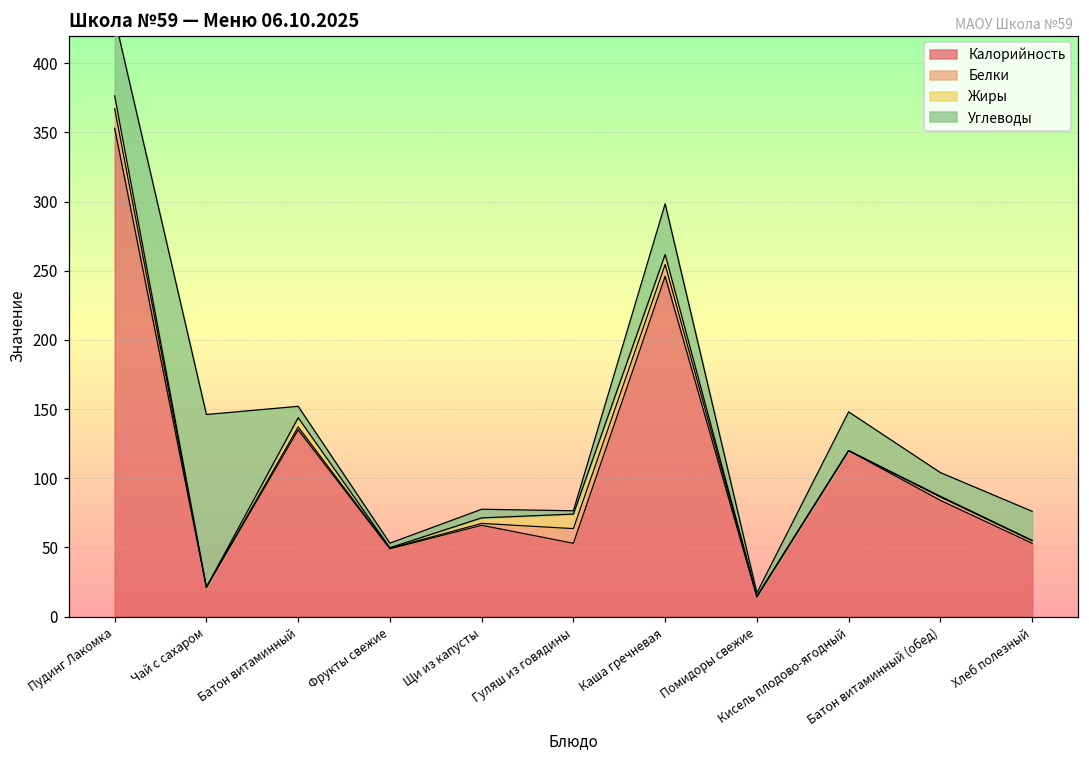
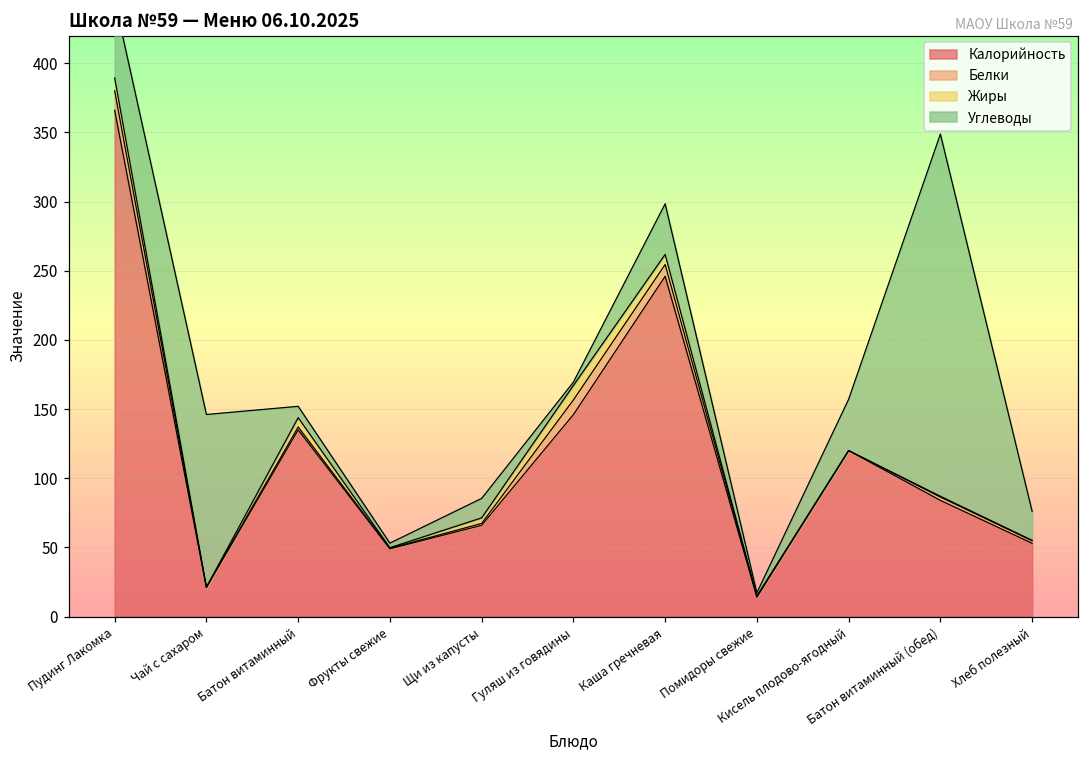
Калорийность, Пудинг Лакомка: 353 -> 366
Углеводы, Щи из капусты: 6 -> 14
Калорийность, Гуляш из говядины: 53 -> 146
Углеводы, Кисель плодово-ягодный: 28 -> 37
Углеводы, Батон витаминный (обед): 17 -> 262
